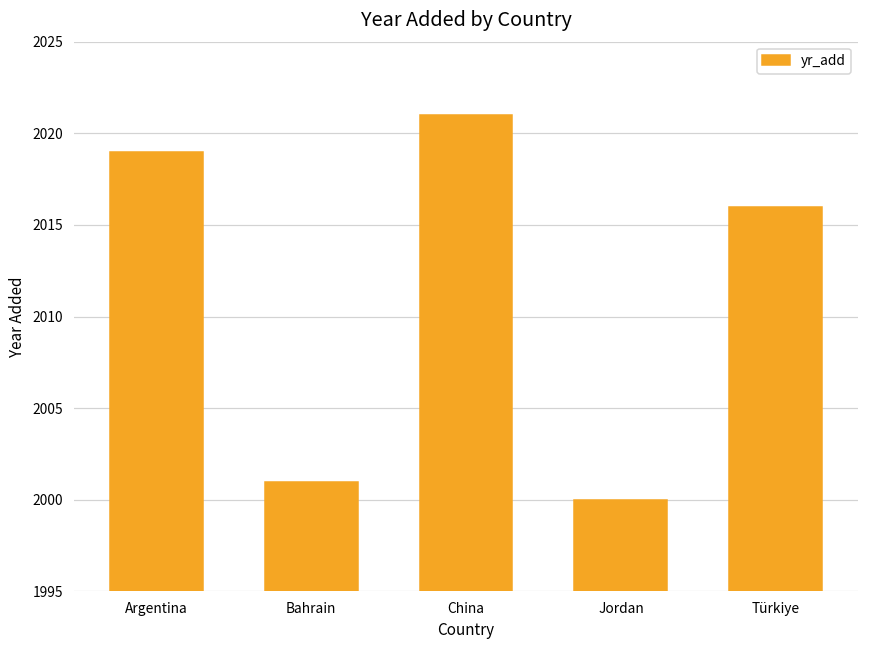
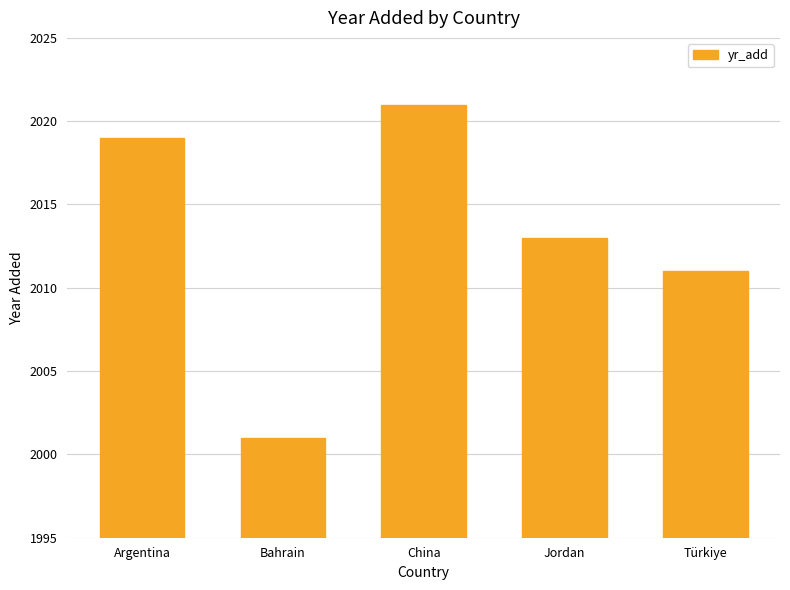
Jordan: 2000 -> 2013
Türkiye: 2016 -> 2011
